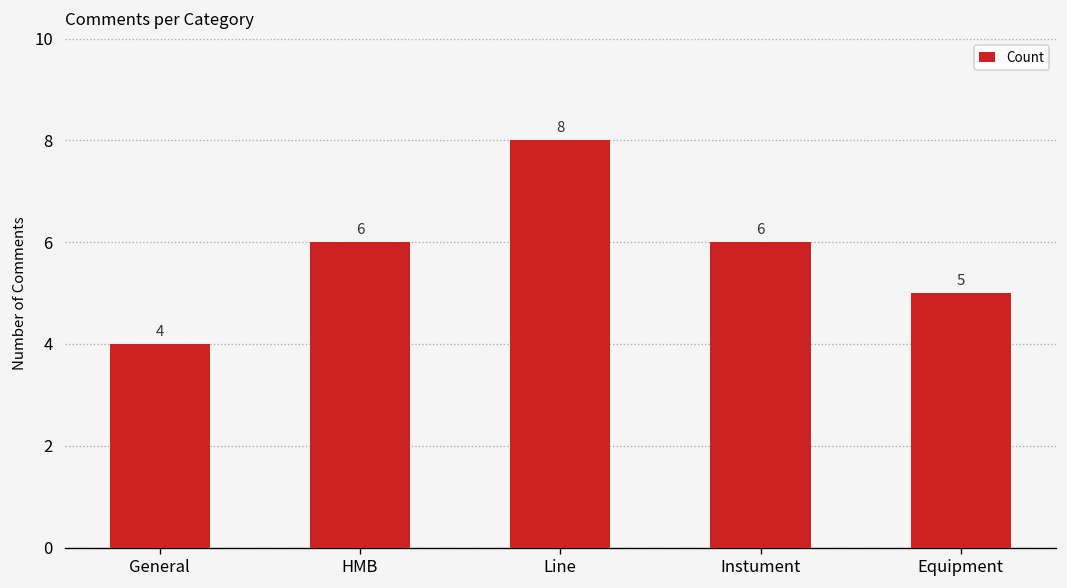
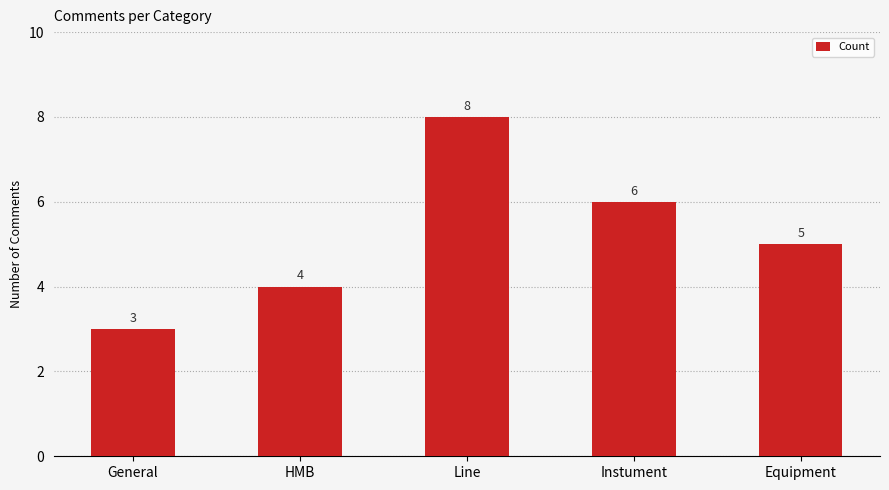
General: 4 -> 3
HMB: 6 -> 4
